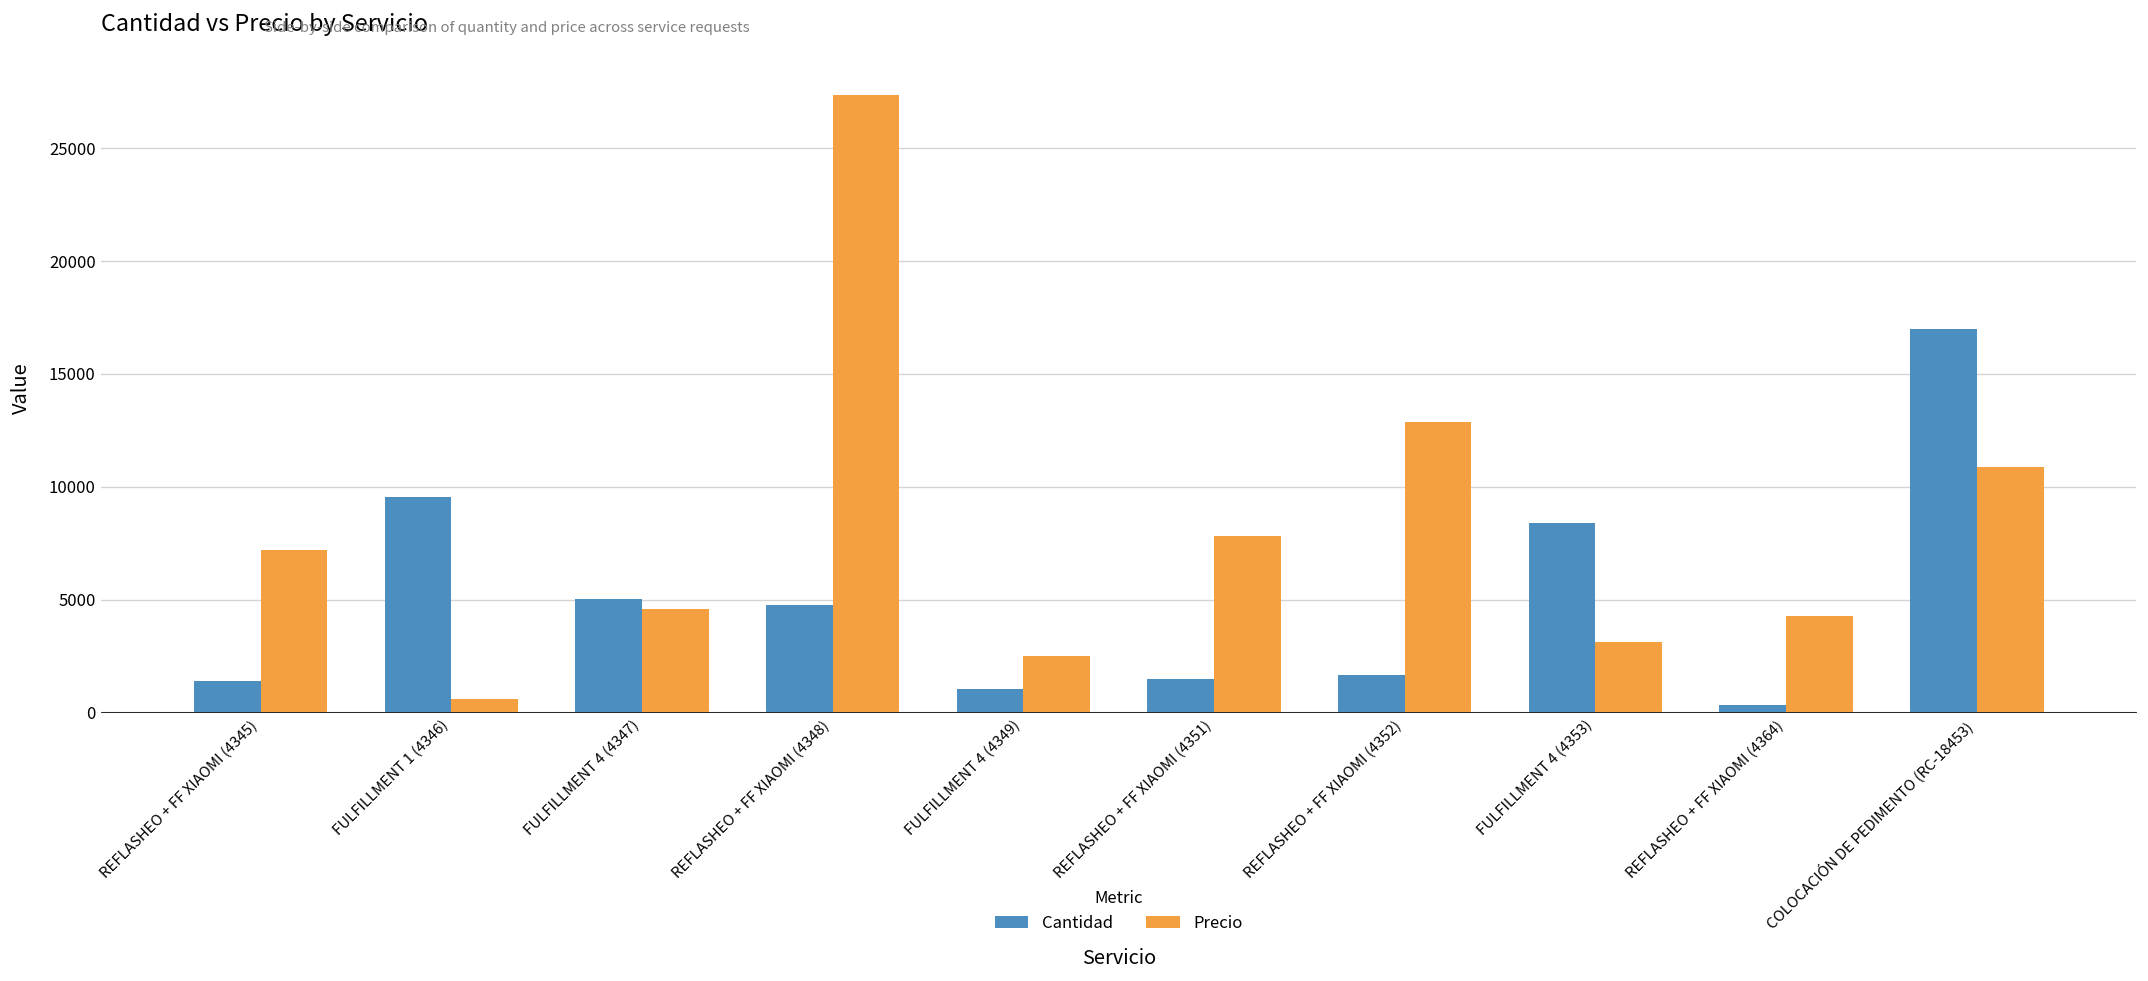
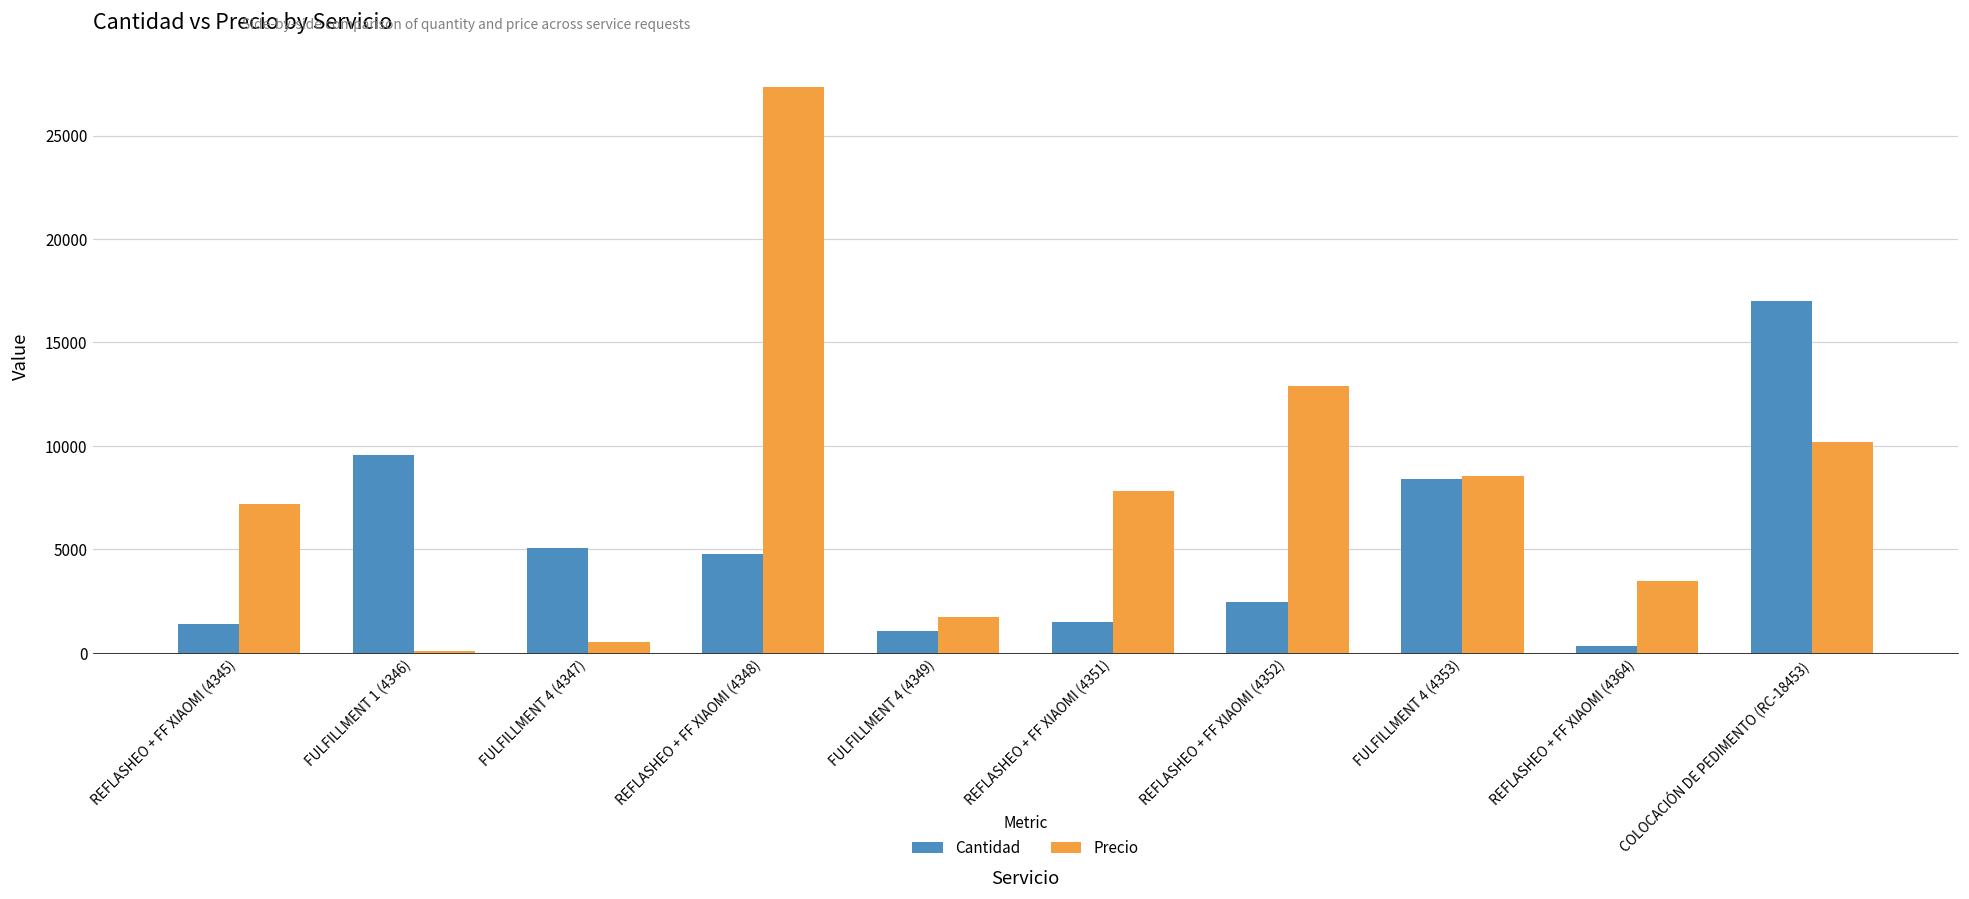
Precio, FULFILLMENT 1 (4346): 600 -> 100
Precio, FULFILLMENT 4 (4347): 4600 -> 500
Precio, FULFILLMENT 4 (4349): 2500 -> 1700
Cantidad, REFLASHEO + FF XIAOMI (4352): 1700 -> 2500
Precio, FULFILLMENT 4 (4353): 3100 -> 8600
Precio, REFLASHEO + FF XIAOMI (4364): 4300 -> 3500
Precio, COLOCACIÓN DE PEDIMENTO (RC-18453): 10900 -> 10200
